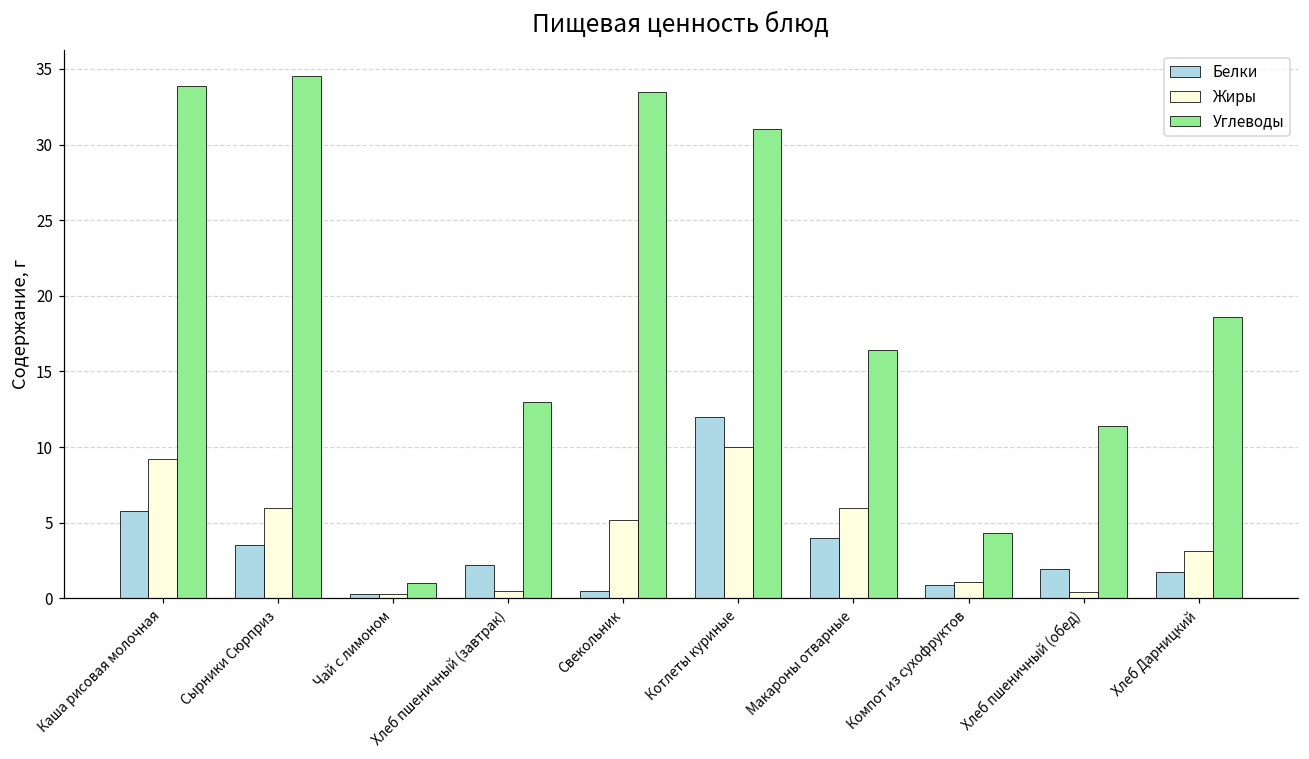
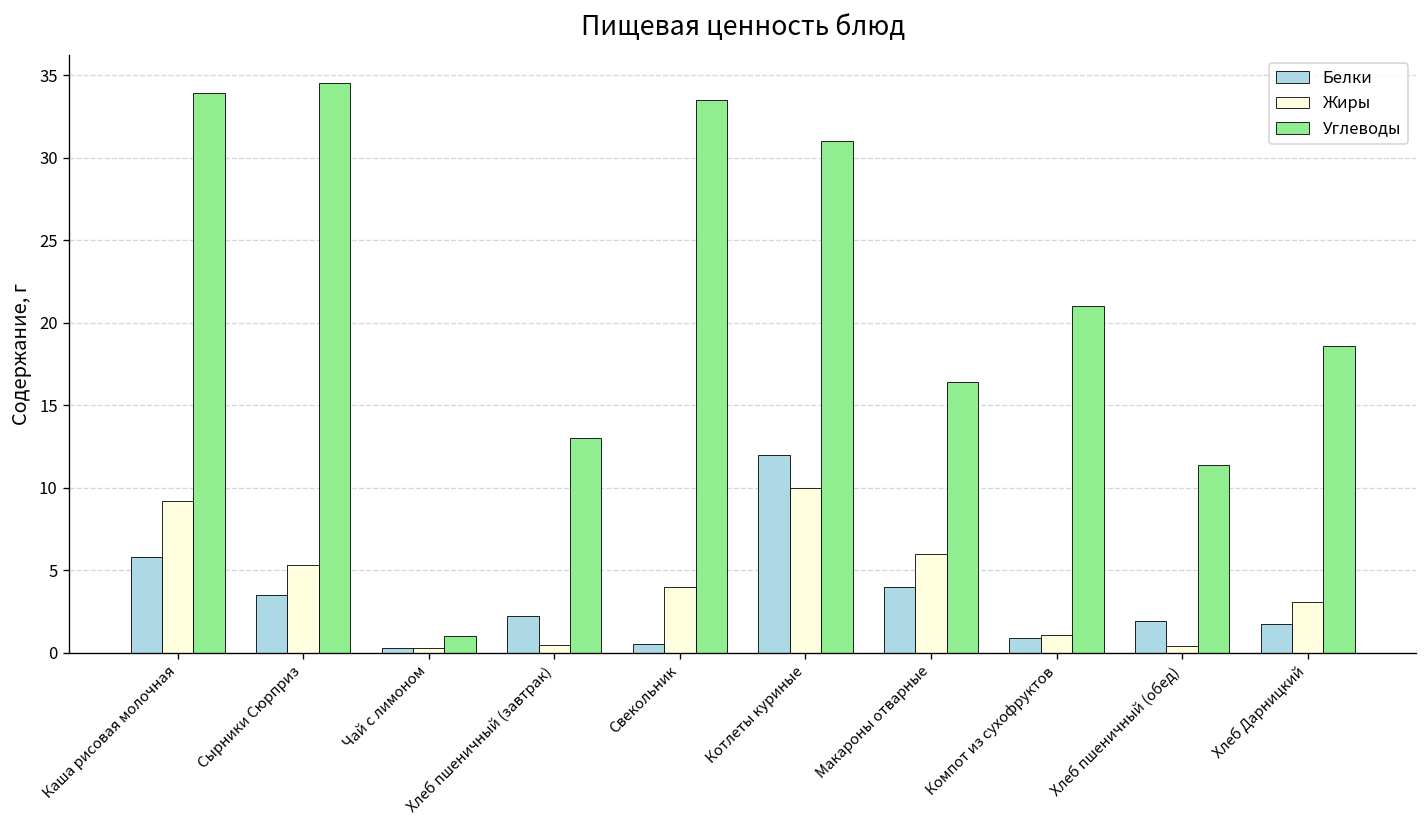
Жиры, Сырники Сюрприз: 6.0 -> 5.3
Жиры, Свекольник: 5.2 -> 4.0
Углеводы, Компот из сухофруктов: 4.3 -> 21.0
